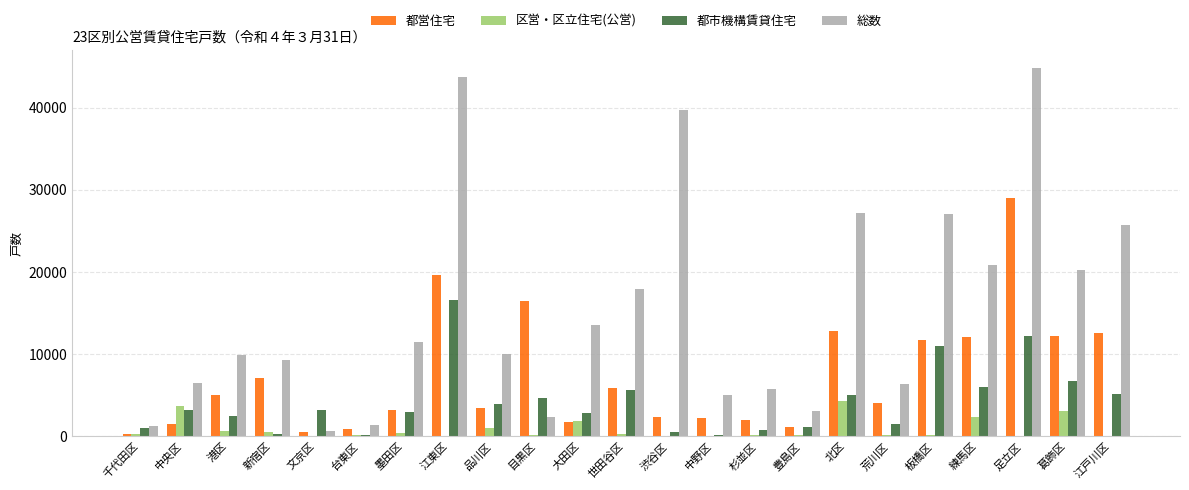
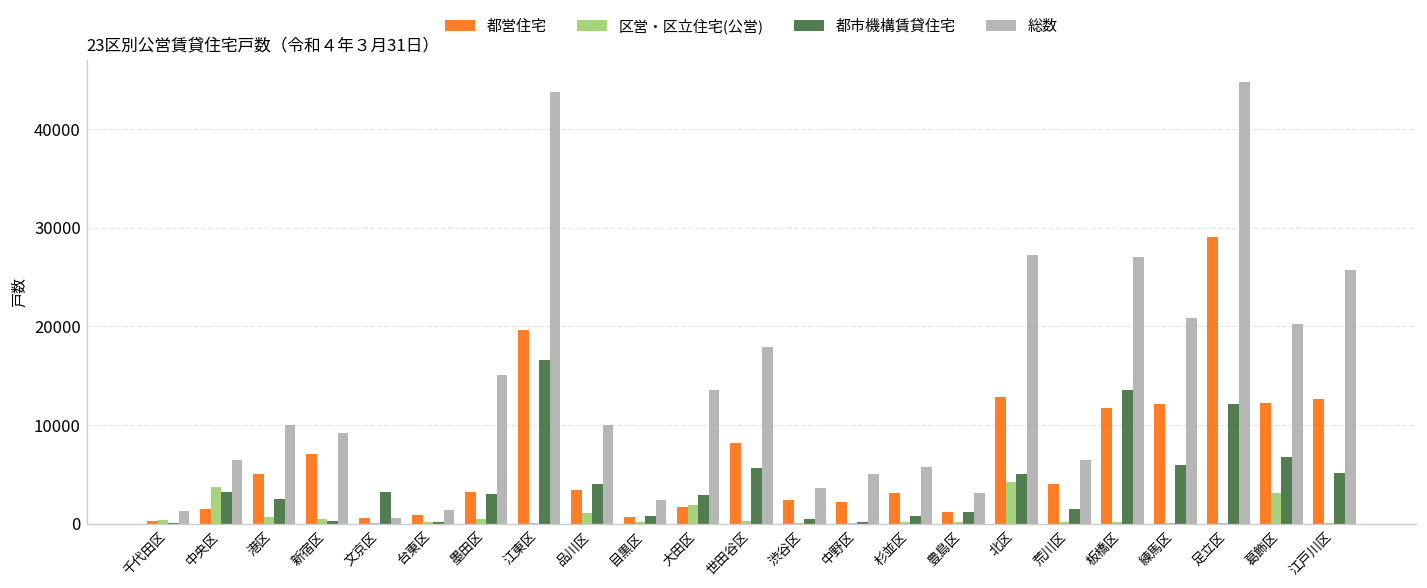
都市機構賃貸住宅, 千代田区: 1000 -> 0
総数, 墨田区: 12000 -> 15000
都営住宅, 目黒区: 16000 -> 1000
都市機構賃貸住宅, 目黒区: 5000 -> 1000
都営住宅, 世田谷区: 6000 -> 8000
総数, 渋谷区: 40000 -> 4000
都営住宅, 杉並区: 2000 -> 3000
都市機構賃貸住宅, 板橋区: 11000 -> 13000
区営・区立住宅(公営), 練馬区: 2000 -> 0
